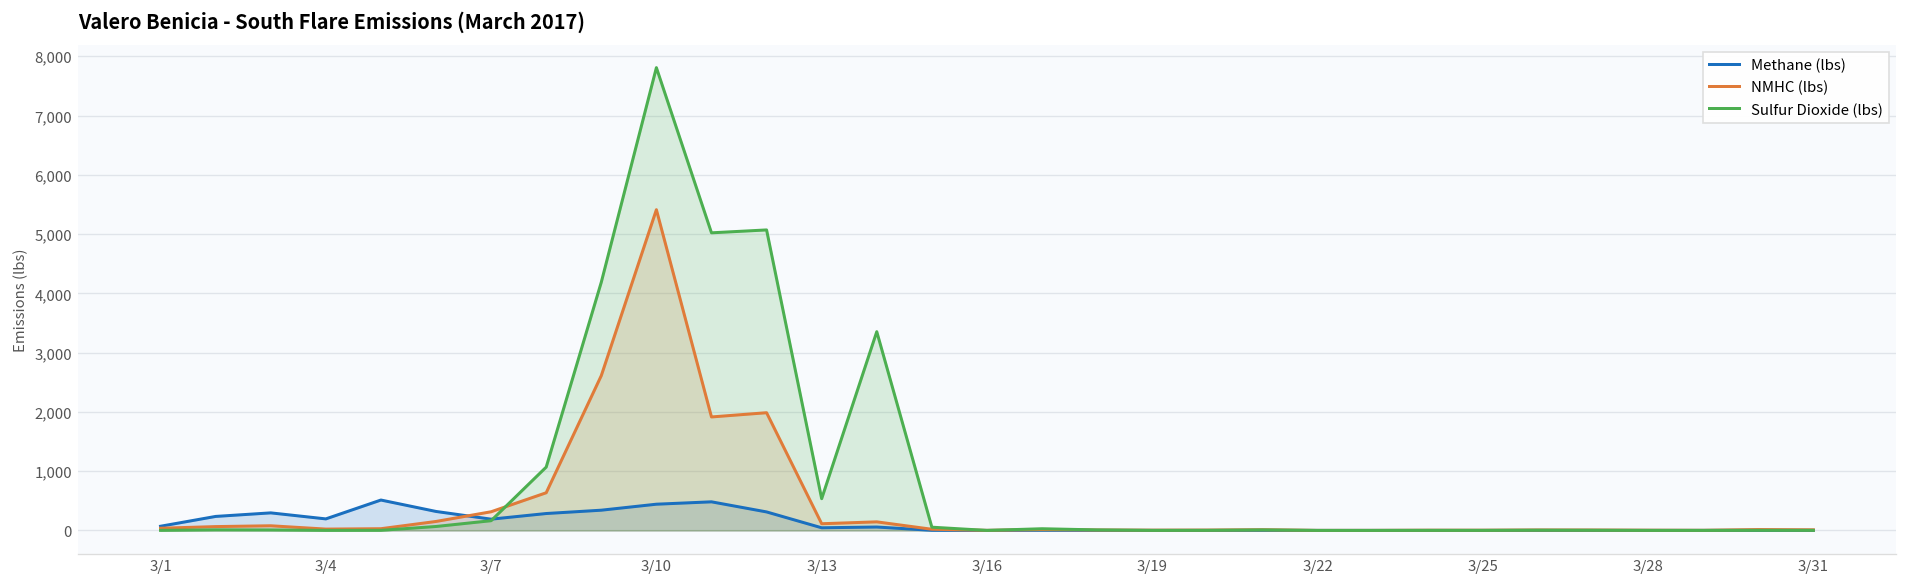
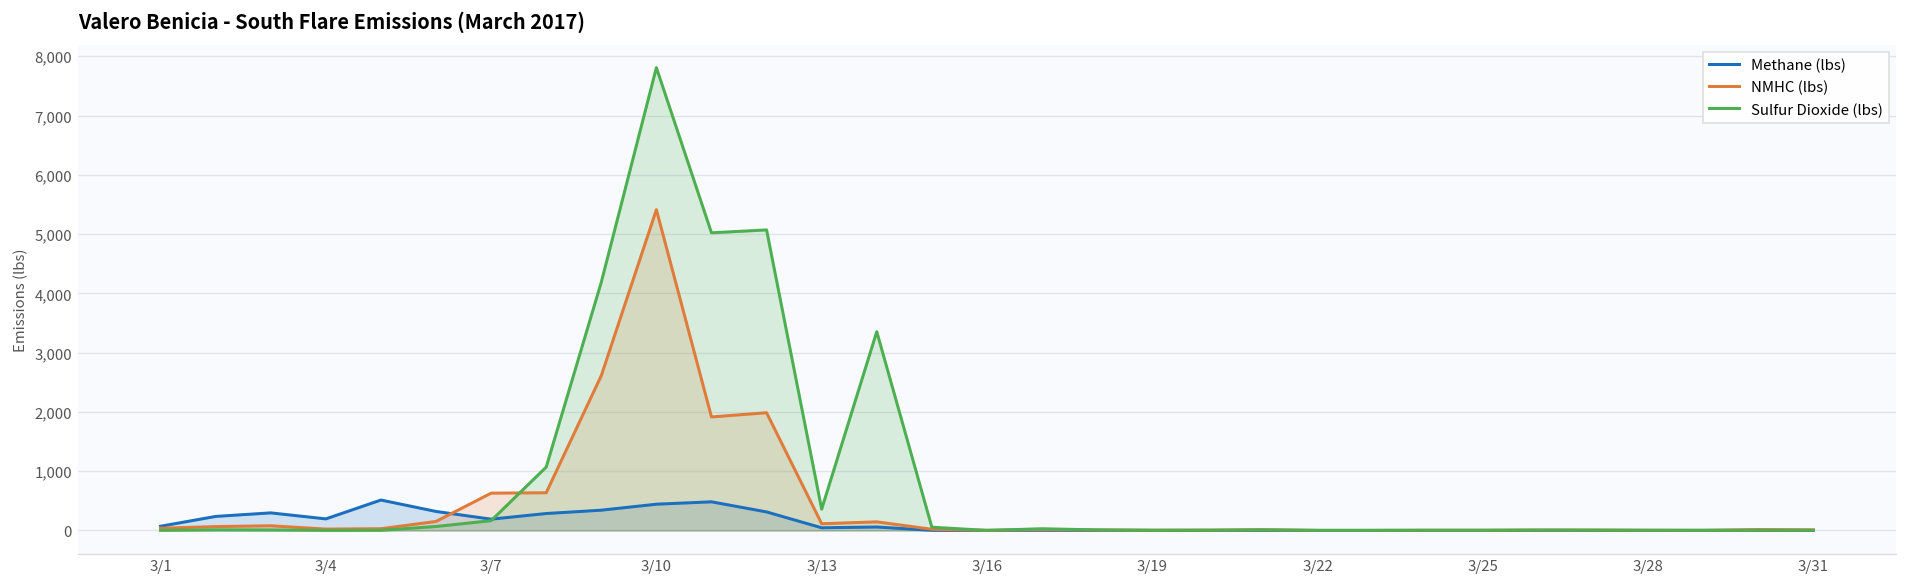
NMHC (lbs), 3/7: 300 -> 600
Sulfur Dioxide (lbs), 3/13: 500 -> 400
